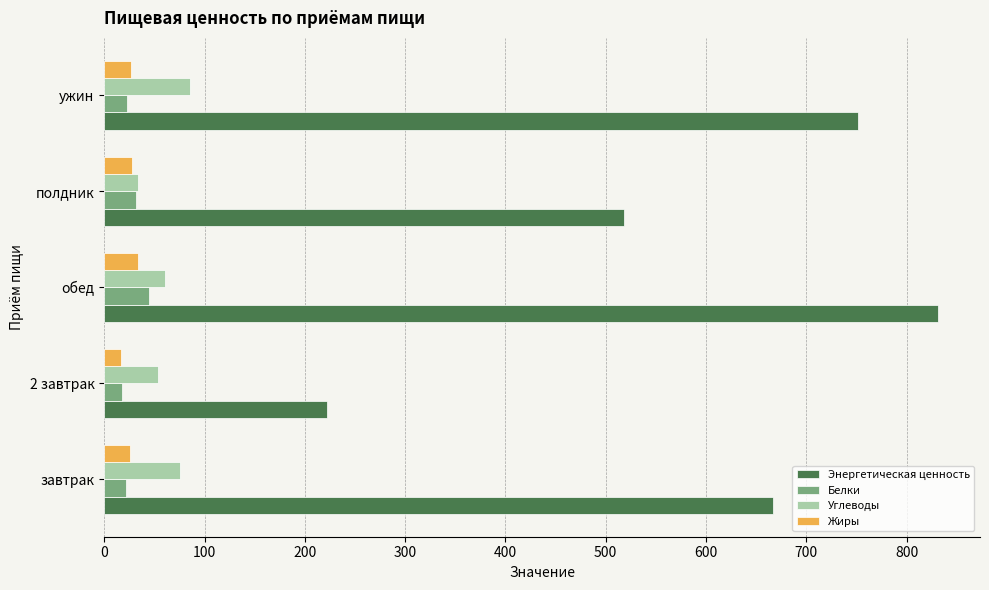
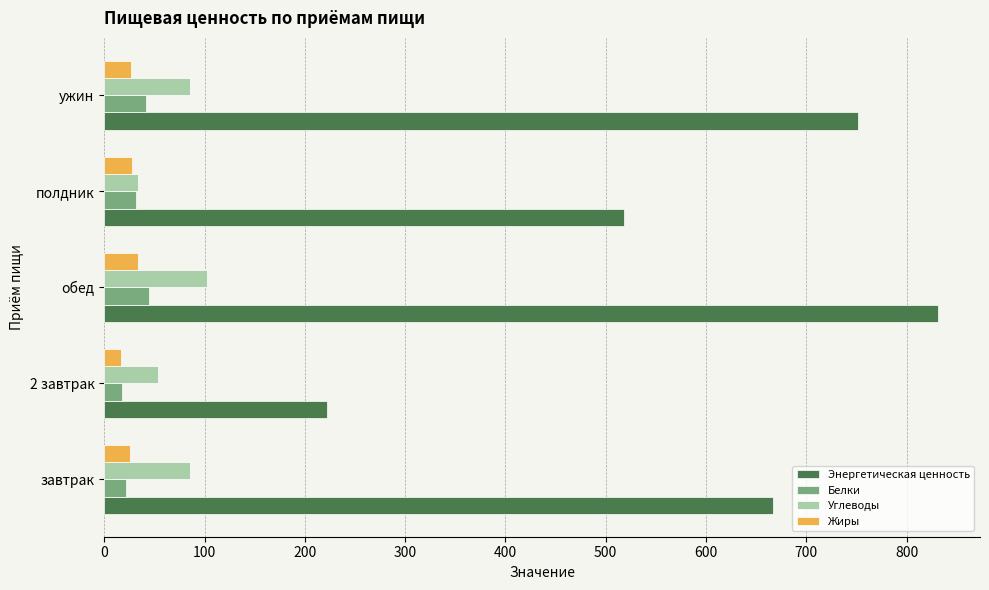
Белки, ужин: 22 -> 41
Углеводы, обед: 61 -> 103
Углеводы, завтрак: 75 -> 86
